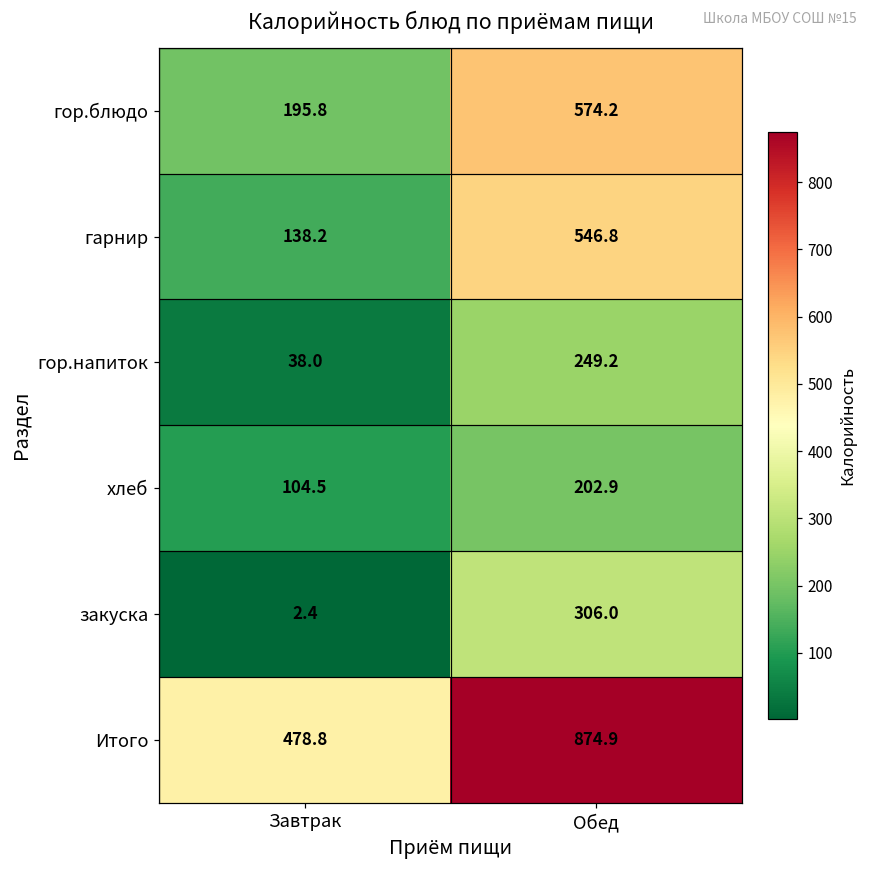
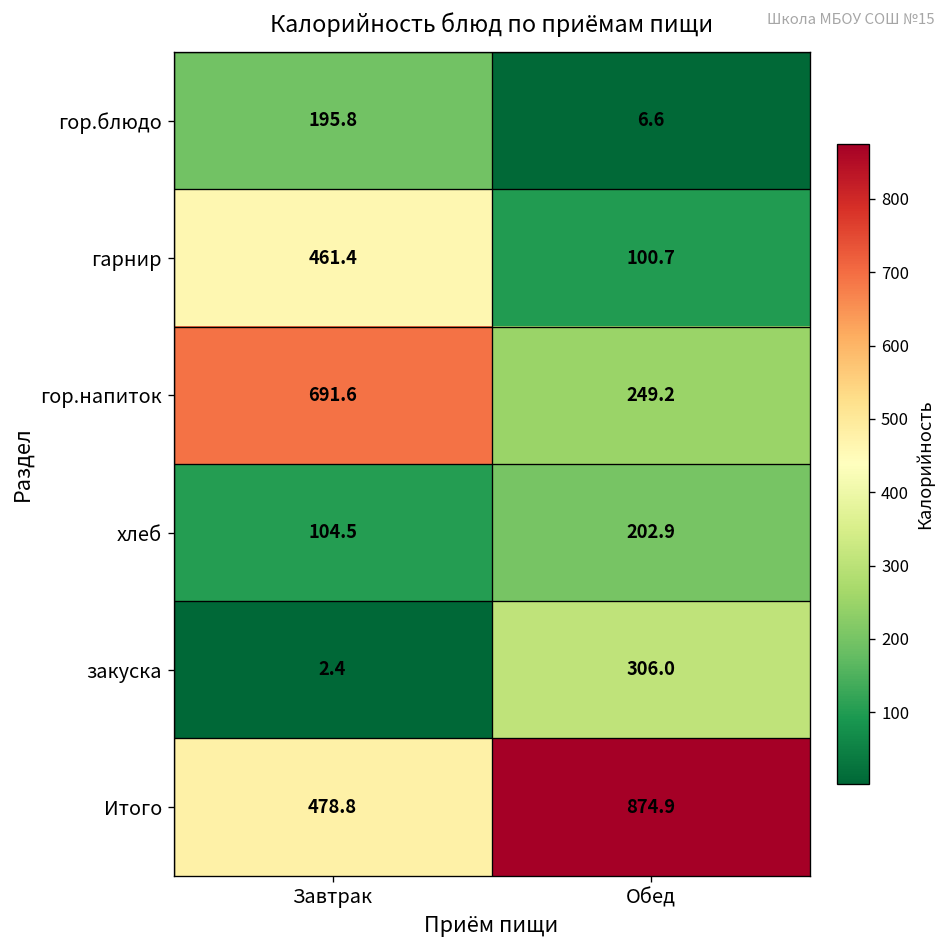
гор.блюдо, Обед: 574.2 -> 6.6
гарнир, Завтрак: 138.2 -> 461.4
гарнир, Обед: 546.8 -> 100.7
гор.напиток, Завтрак: 38.0 -> 691.6
